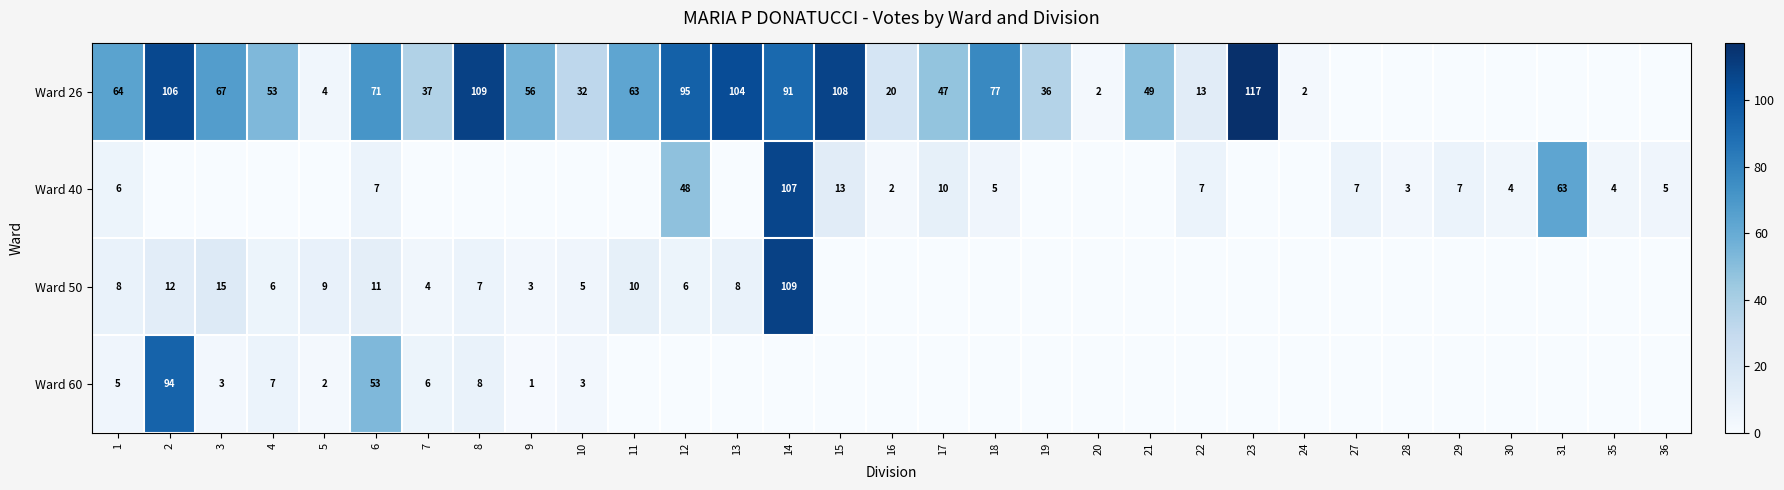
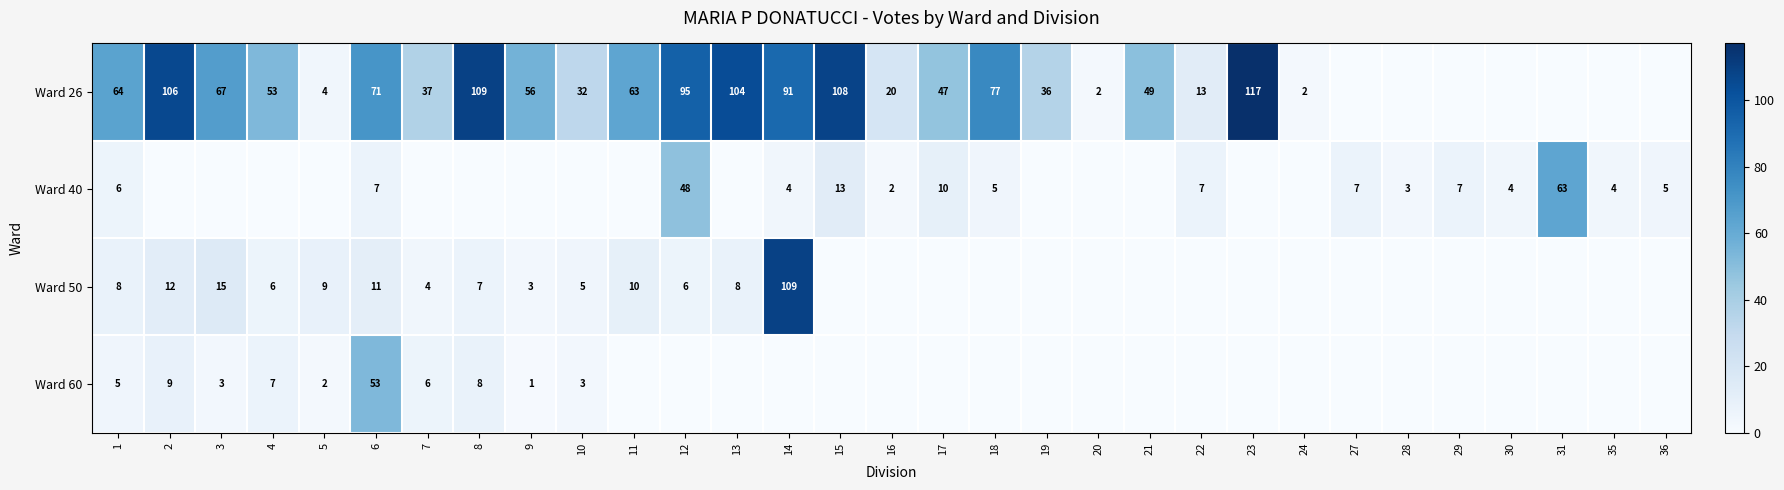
Ward 40, 14: 107 -> 4
Ward 60, 2: 94 -> 9
